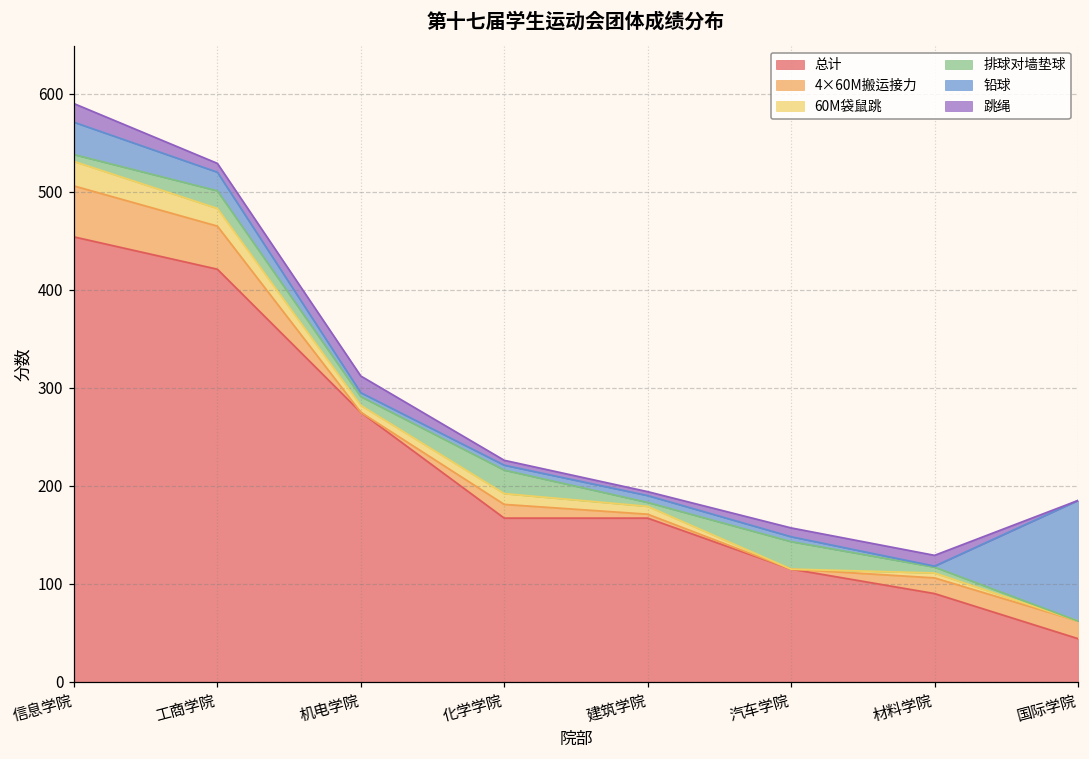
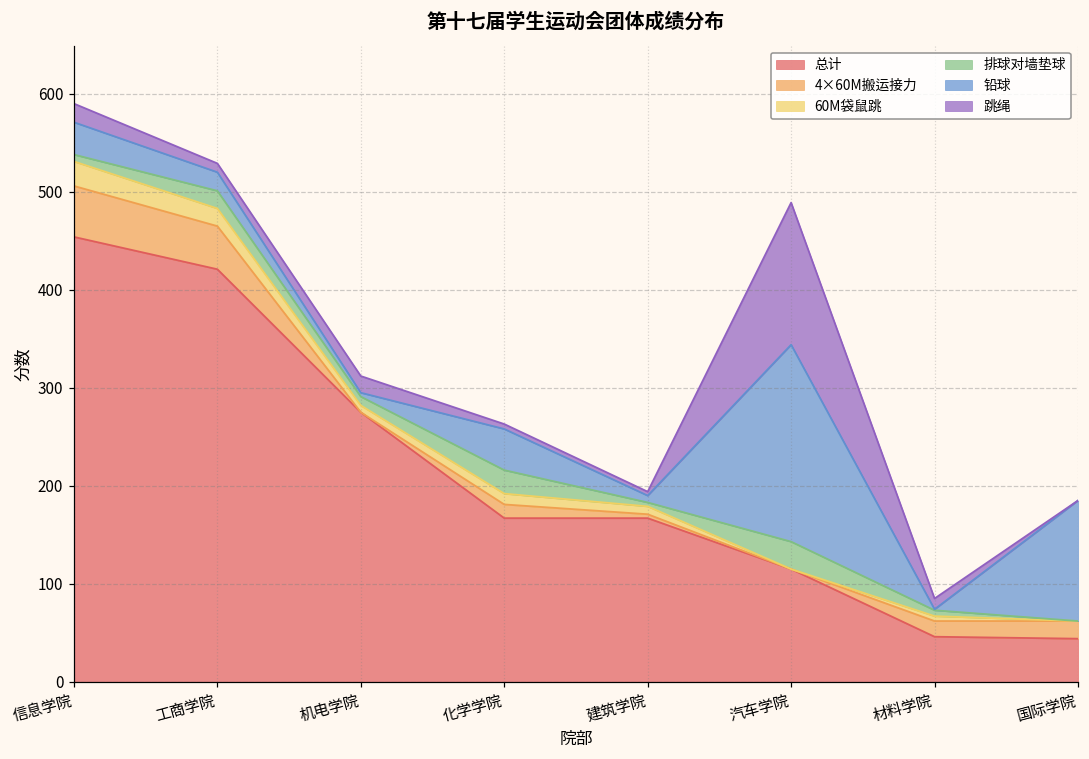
铅球, 化学学院: 10 -> 40
铅球, 汽车学院: 10 -> 200
跳绳, 汽车学院: 10 -> 150
总计, 材料学院: 90 -> 50
